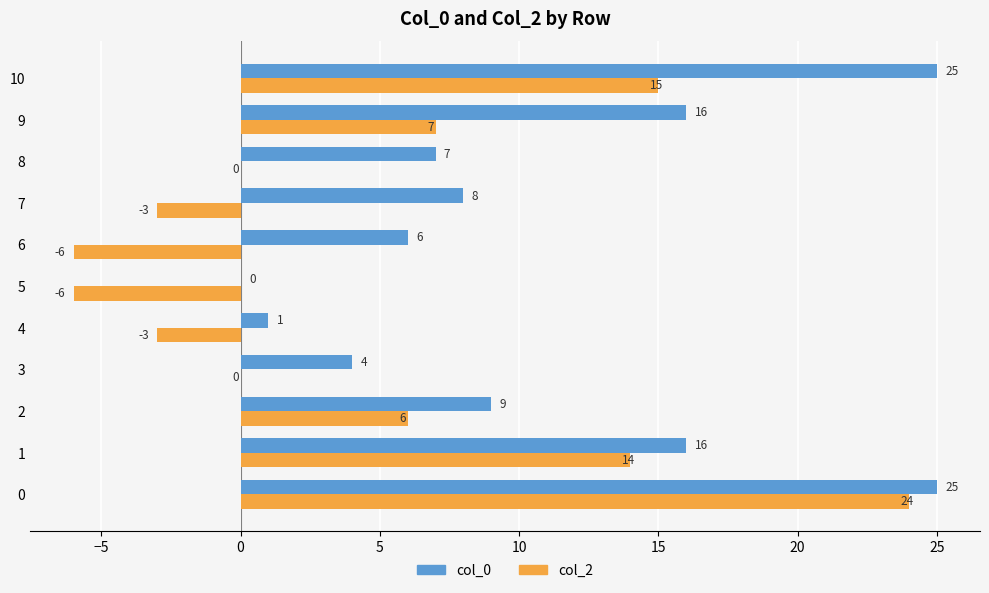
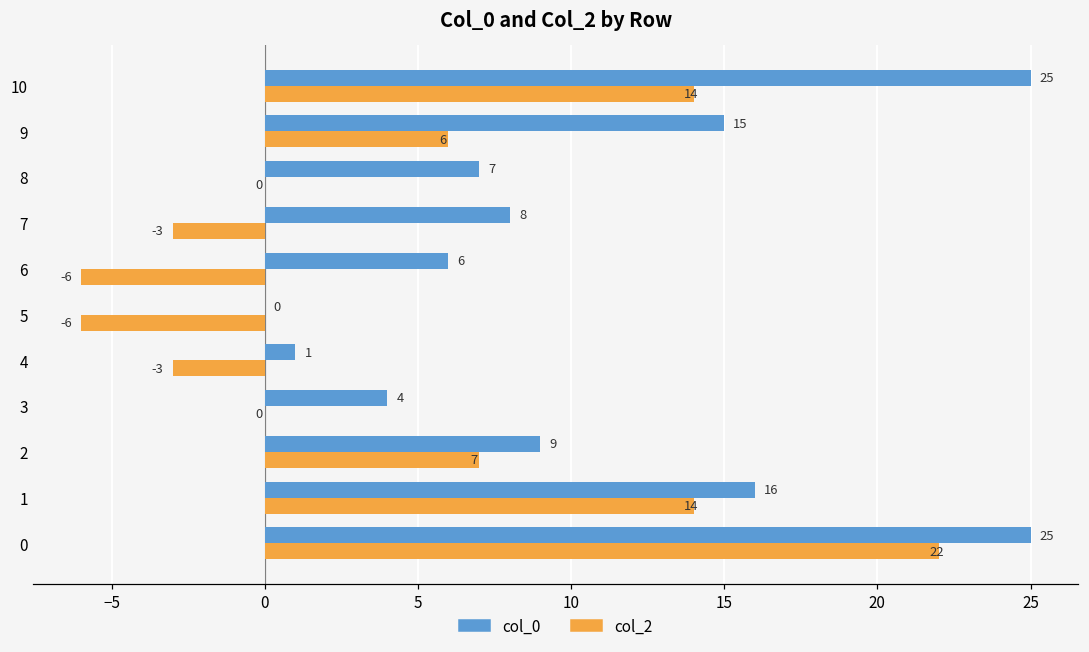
col_2, 10: 15 -> 14
col_0, 9: 16 -> 15
col_2, 9: 7 -> 6
col_2, 2: 6 -> 7
col_2, 0: 24 -> 22
